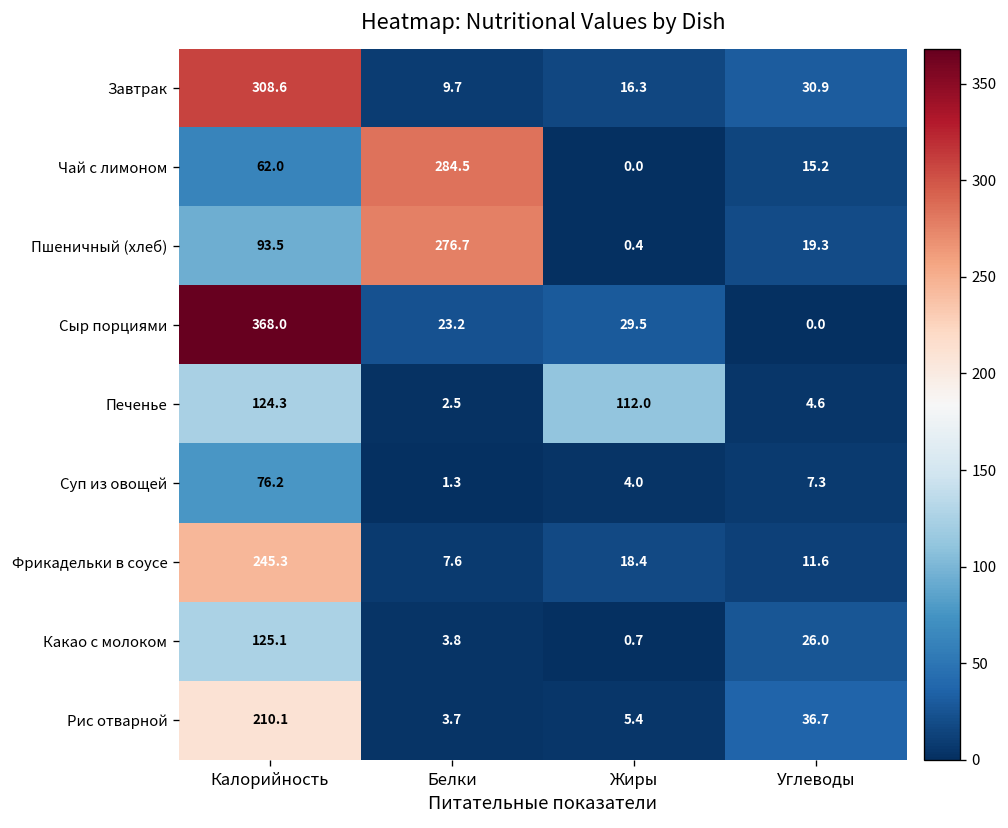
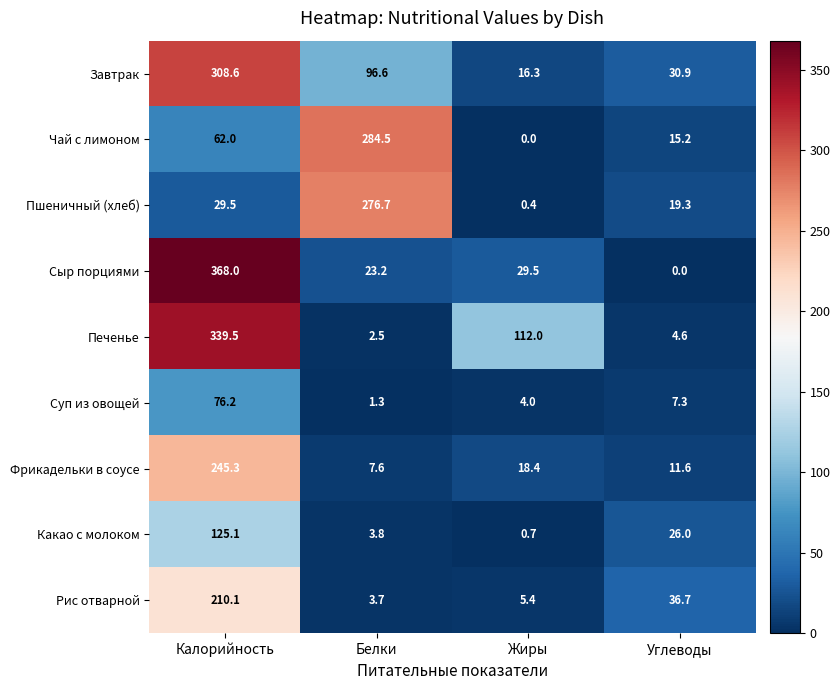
Завтрак, Белки: 9.7 -> 96.6
Пшеничный (хлеб), Калорийность: 93.5 -> 29.5
Печенье, Калорийность: 124.3 -> 339.5
